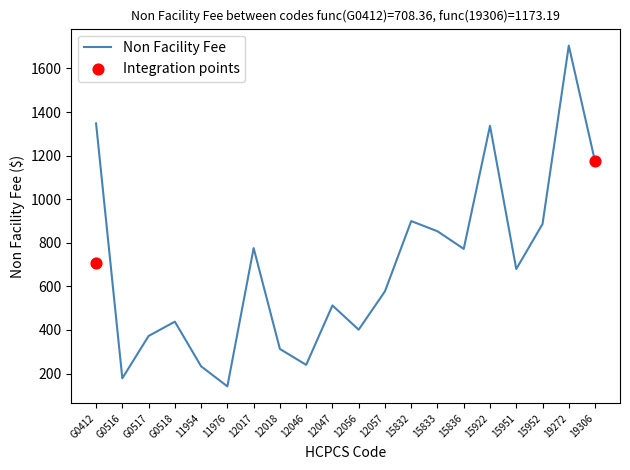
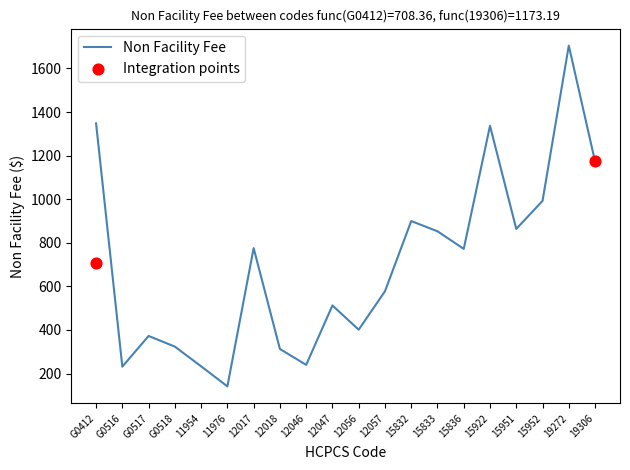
Non Facility Fee, G0516: 180 -> 230
Non Facility Fee, G0518: 440 -> 320
Non Facility Fee, 15951: 680 -> 860
Non Facility Fee, 15952: 890 -> 990
